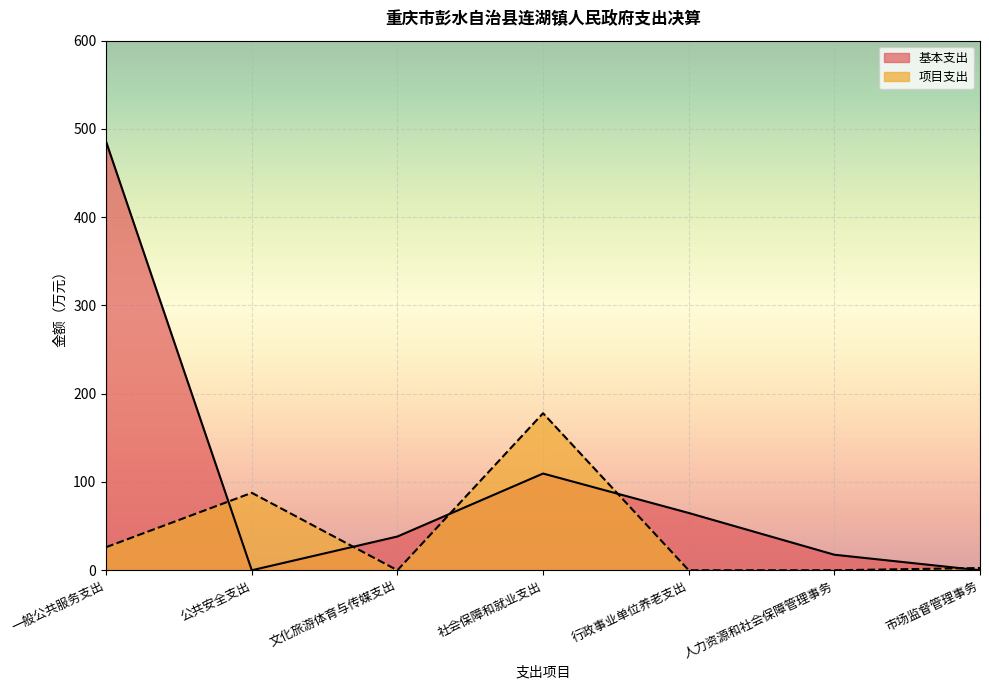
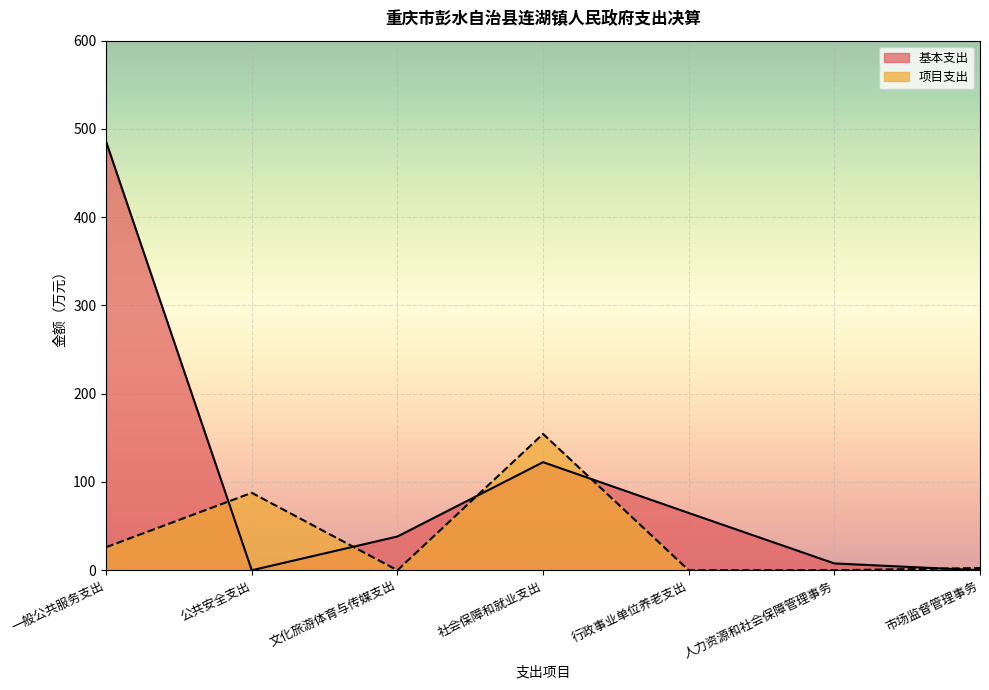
基本支出, 社会保障和就业支出: 110 -> 120
项目支出, 社会保障和就业支出: 180 -> 150
基本支出, 人力资源和社会保障管理事务: 20 -> 10
